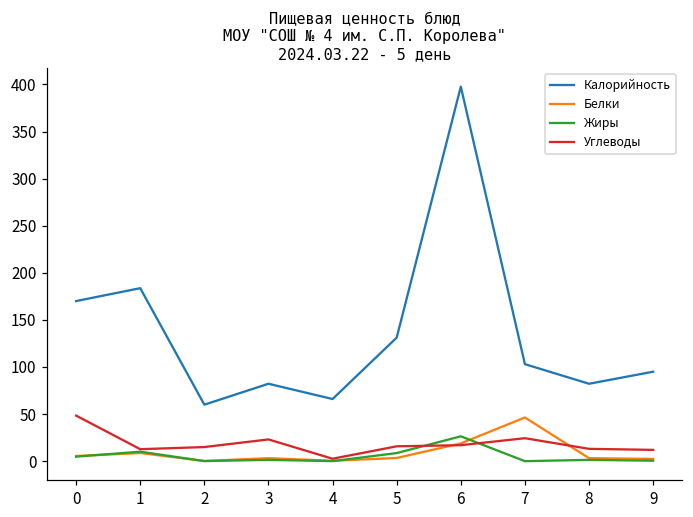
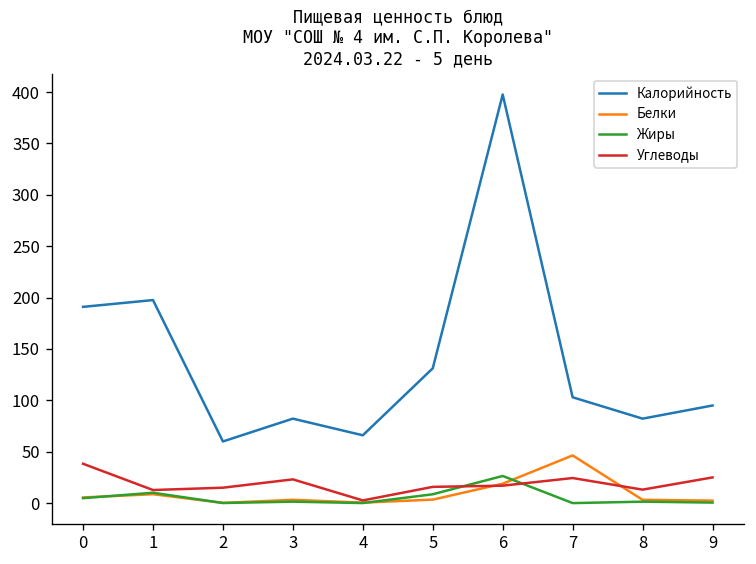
Калорийность, 0: 170 -> 190
Углеводы, 0: 50 -> 40
Калорийность, 1: 180 -> 200
Углеводы, 9: 10 -> 30
